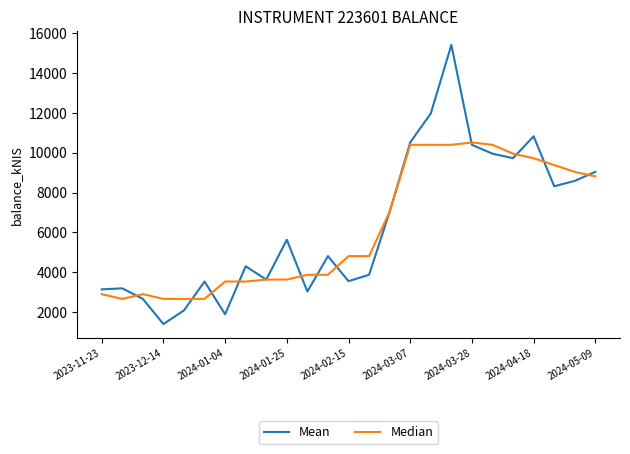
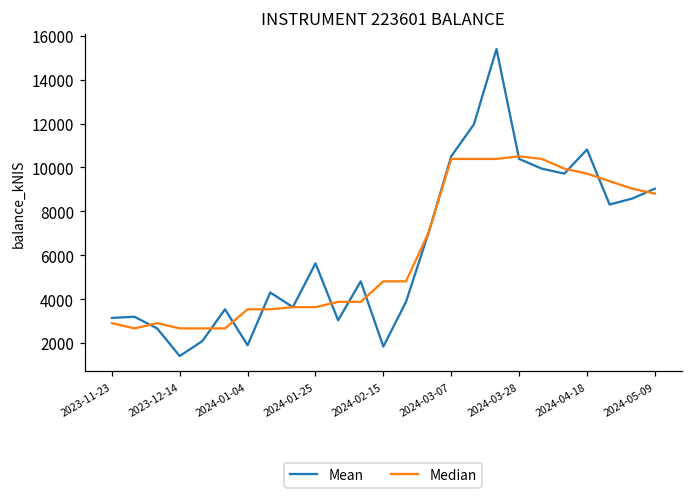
Mean, 2024-02-15: 3600 -> 1800
